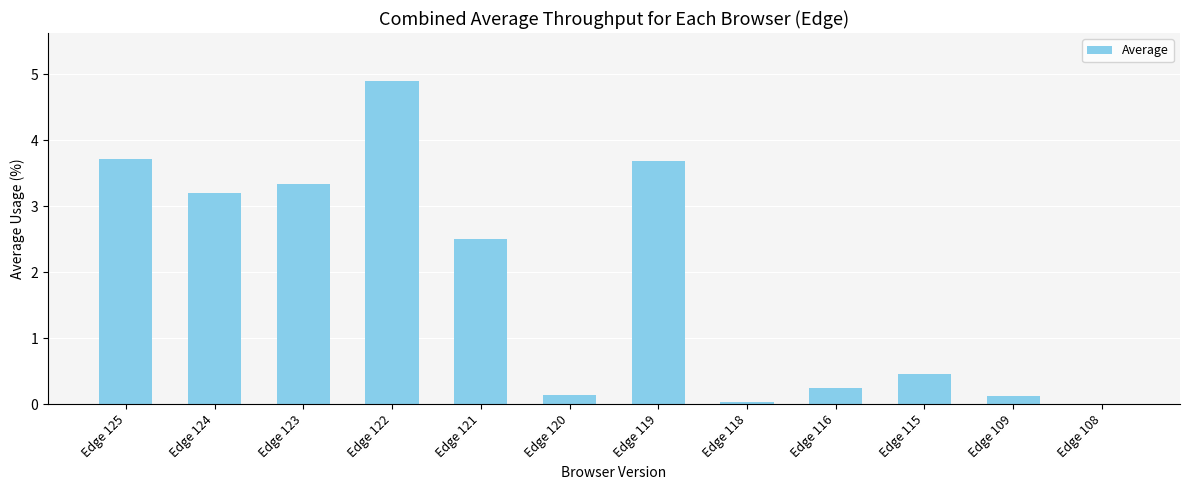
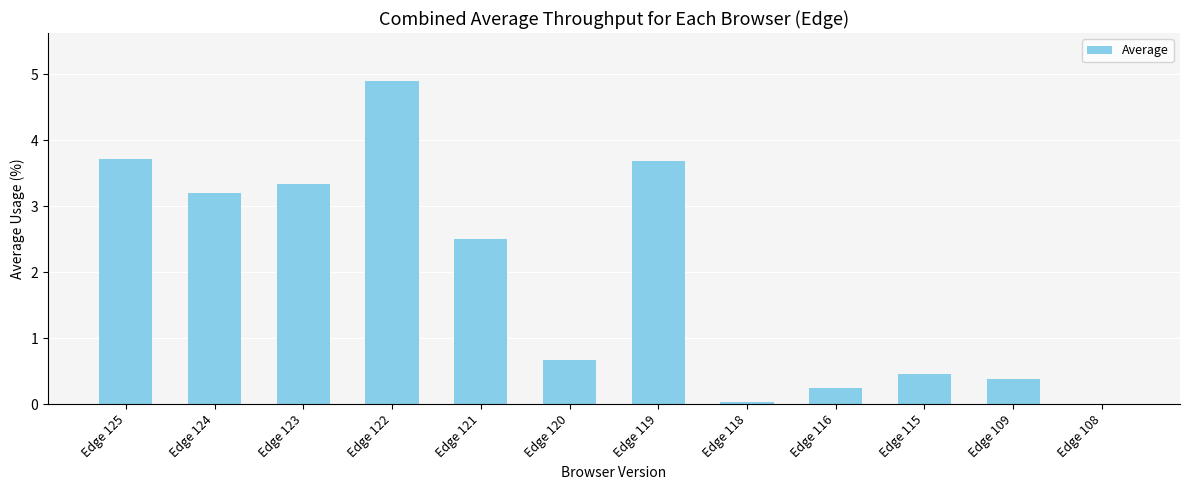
Edge 120: 0.1 -> 0.7
Edge 109: 0.1 -> 0.4
